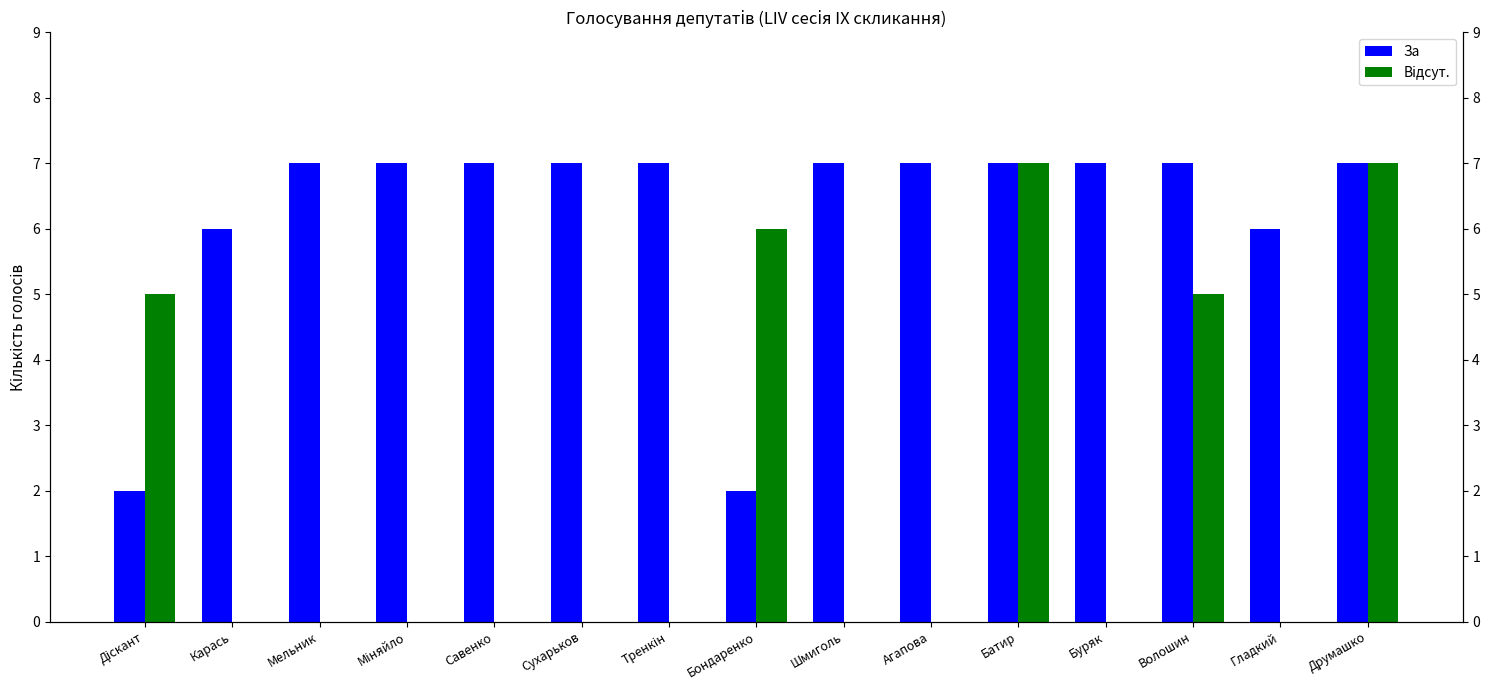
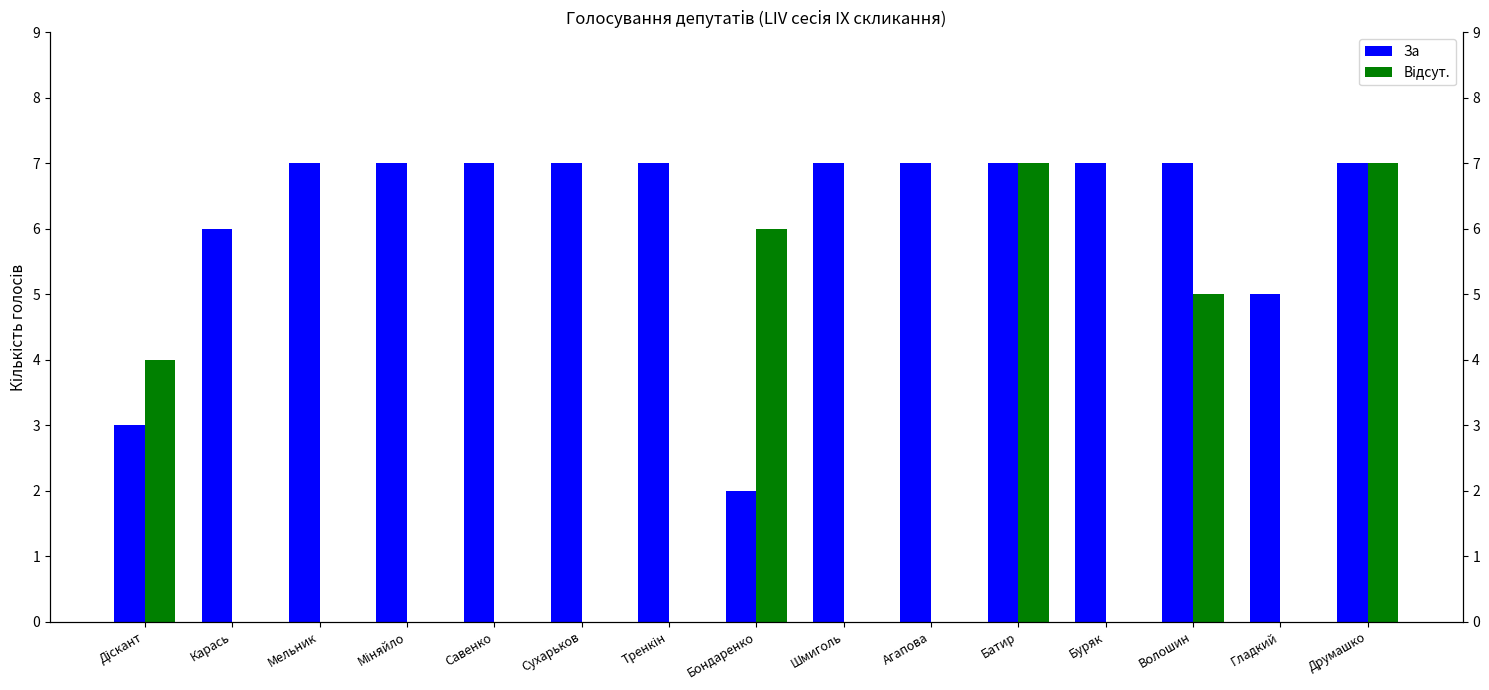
За, Діскант: 2 -> 3
Відсут., Діскант: 5 -> 4
За, Гладкий: 6 -> 5
